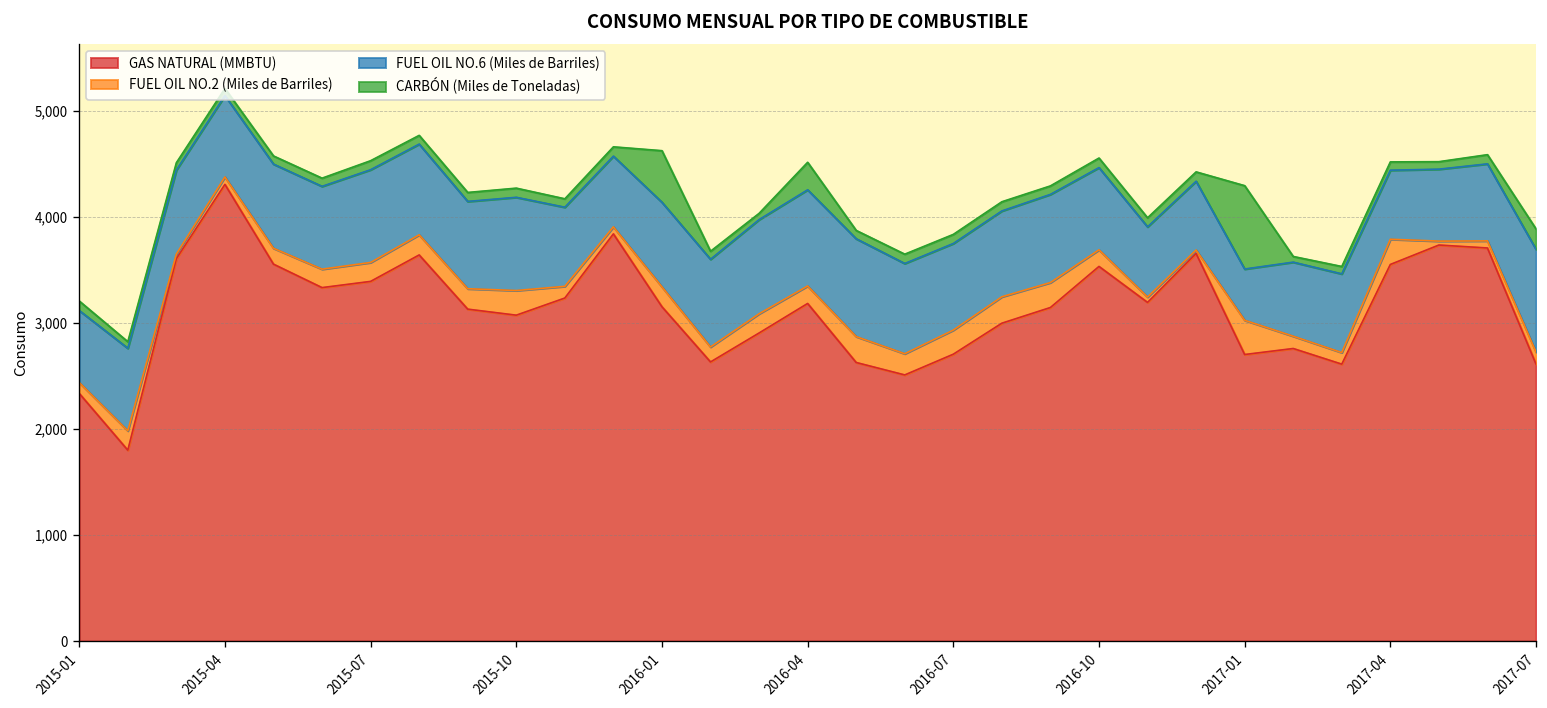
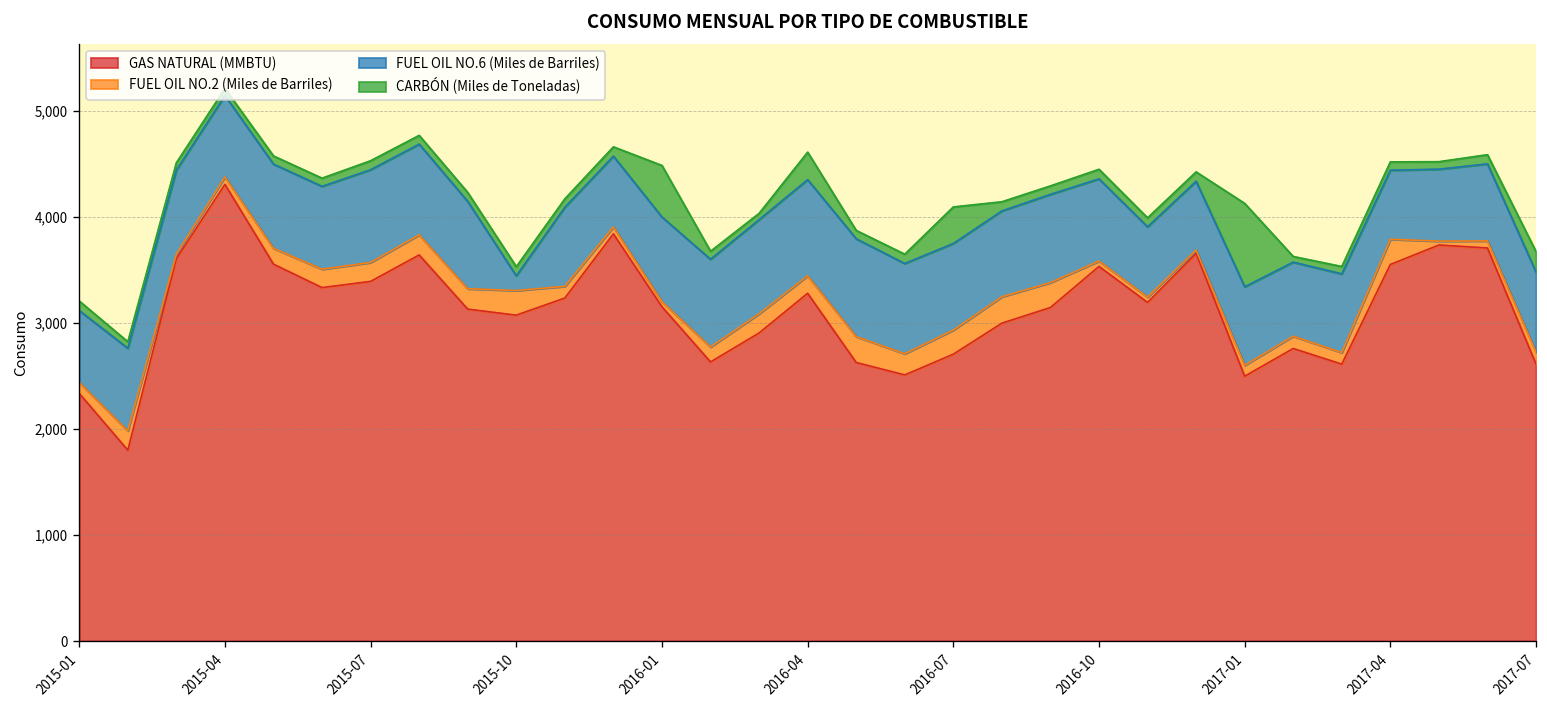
FUEL OIL NO.6 (Miles de Barriles), 2015-10: 900 -> 100
FUEL OIL NO.2 (Miles de Barriles), 2016-01: 200 -> 0
GAS NATURAL (MMBTU), 2016-04: 3,200 -> 3,300
CARBÓN (Miles de Toneladas), 2016-07: 100 -> 300
FUEL OIL NO.2 (Miles de Barriles), 2016-10: 200 -> 100
GAS NATURAL (MMBTU), 2017-01: 2,700 -> 2,500
FUEL OIL NO.2 (Miles de Barriles), 2017-01: 300 -> 100
FUEL OIL NO.6 (Miles de Barriles), 2017-01: 500 -> 700
FUEL OIL NO.6 (Miles de Barriles), 2017-07: 1,000 -> 800
